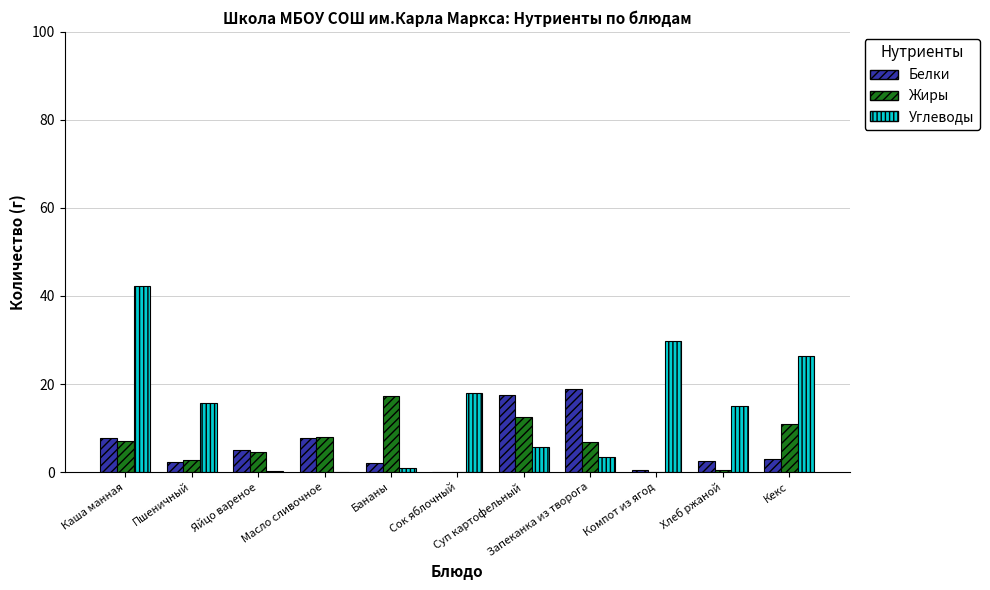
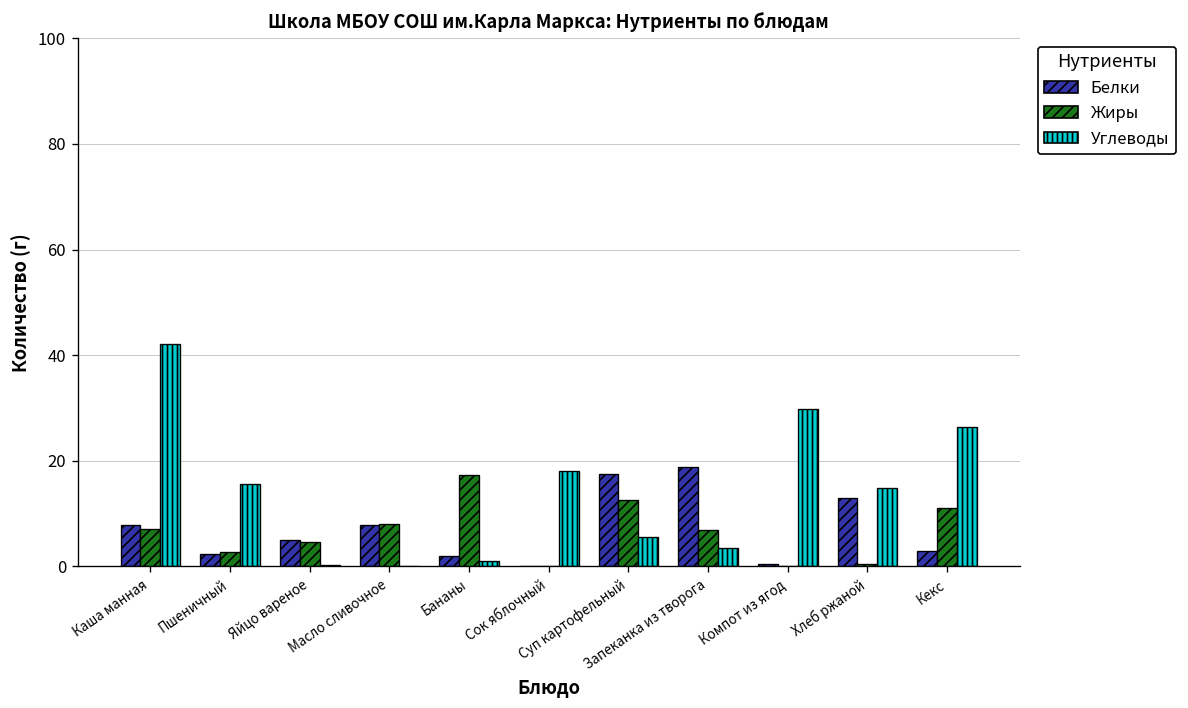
Белки, Хлеб ржаной: 2 -> 13
